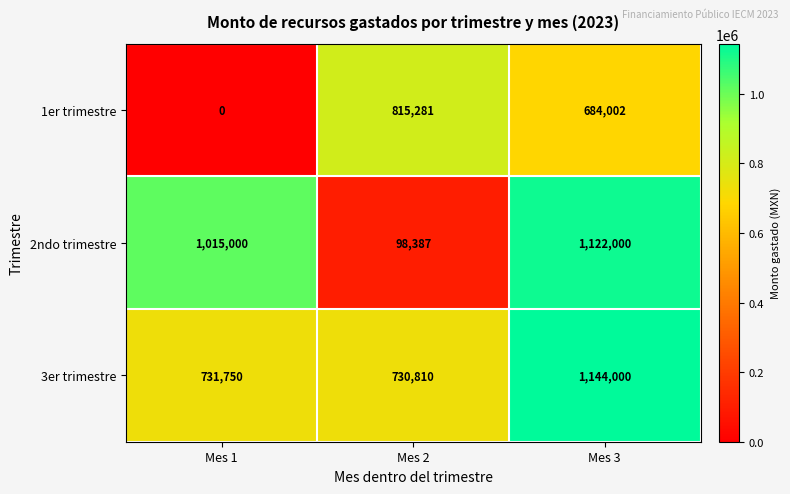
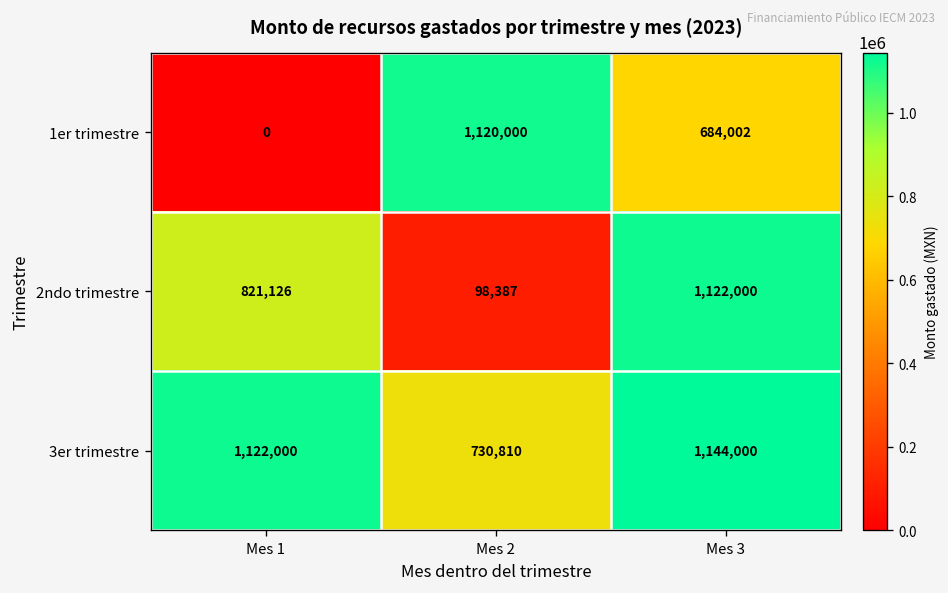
1er trimestre, Mes 2: 815,281 -> 1,120,000
2ndo trimestre, Mes 1: 1,015,000 -> 821,126
3er trimestre, Mes 1: 731,750 -> 1,122,000
